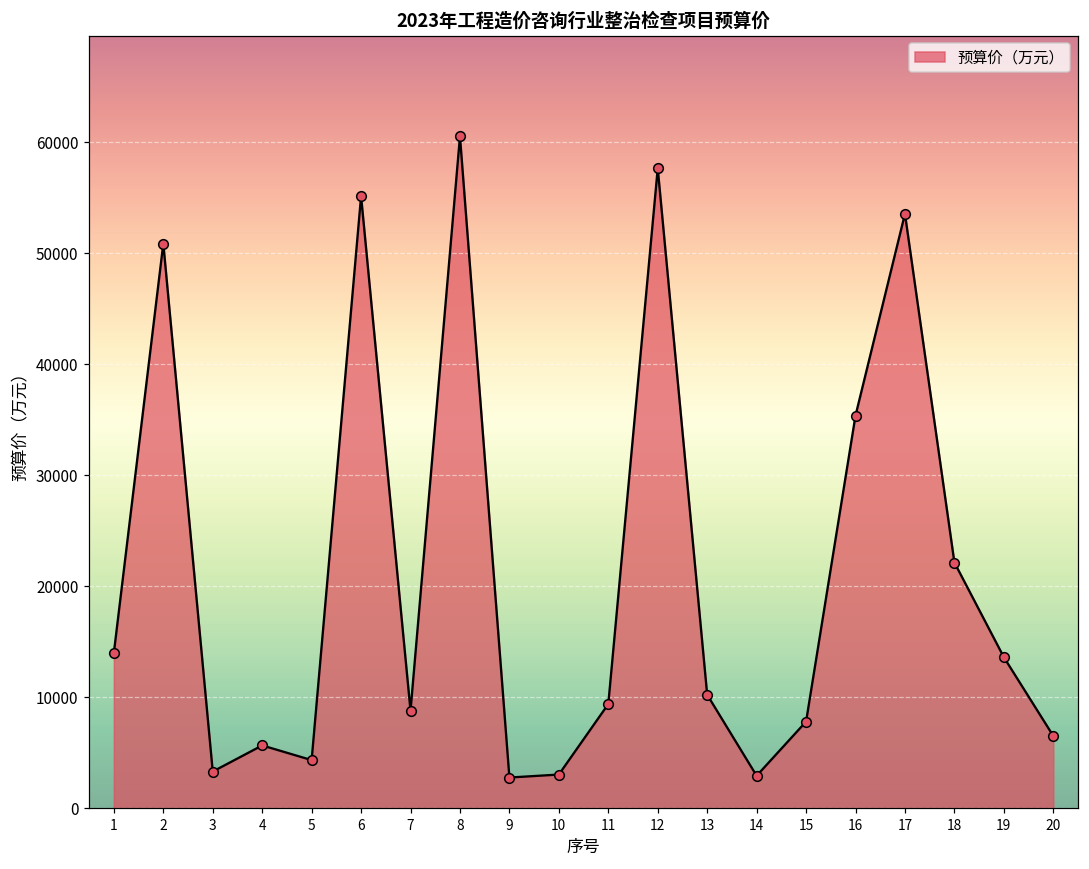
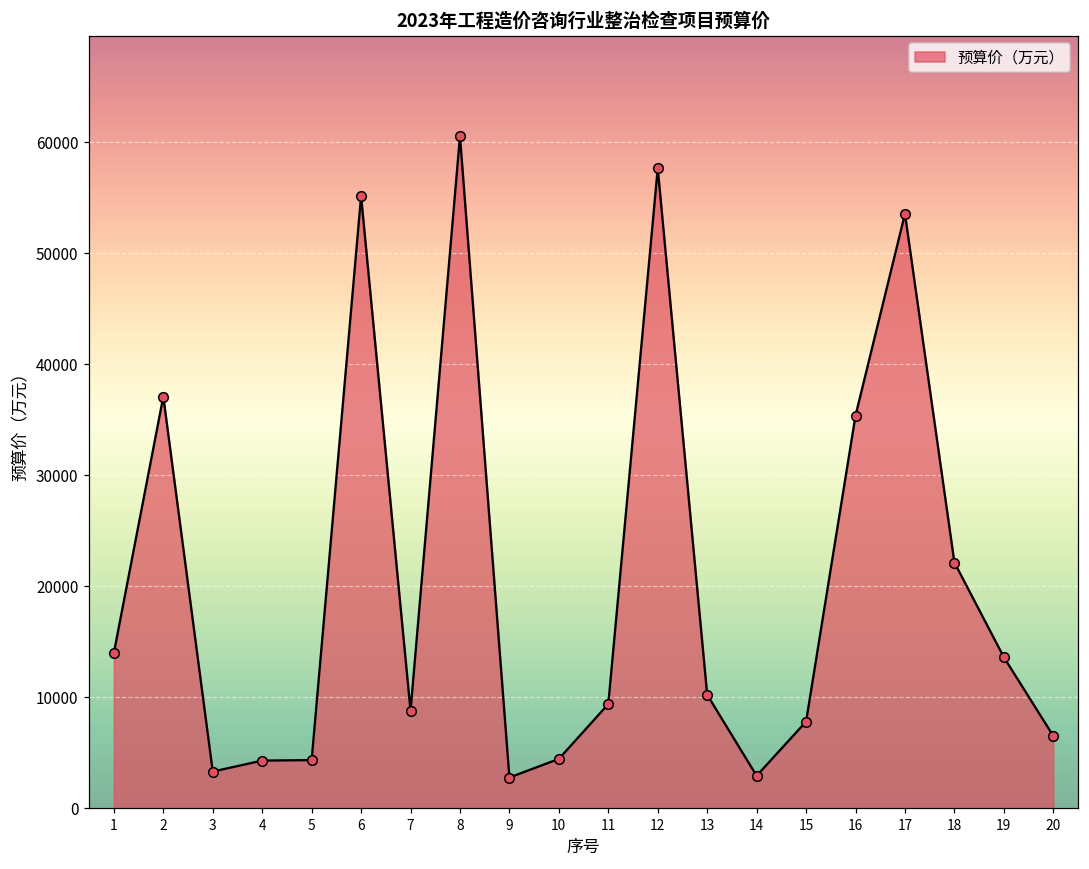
2: 50900 -> 37100
4: 5700 -> 4300
10: 3000 -> 4400
